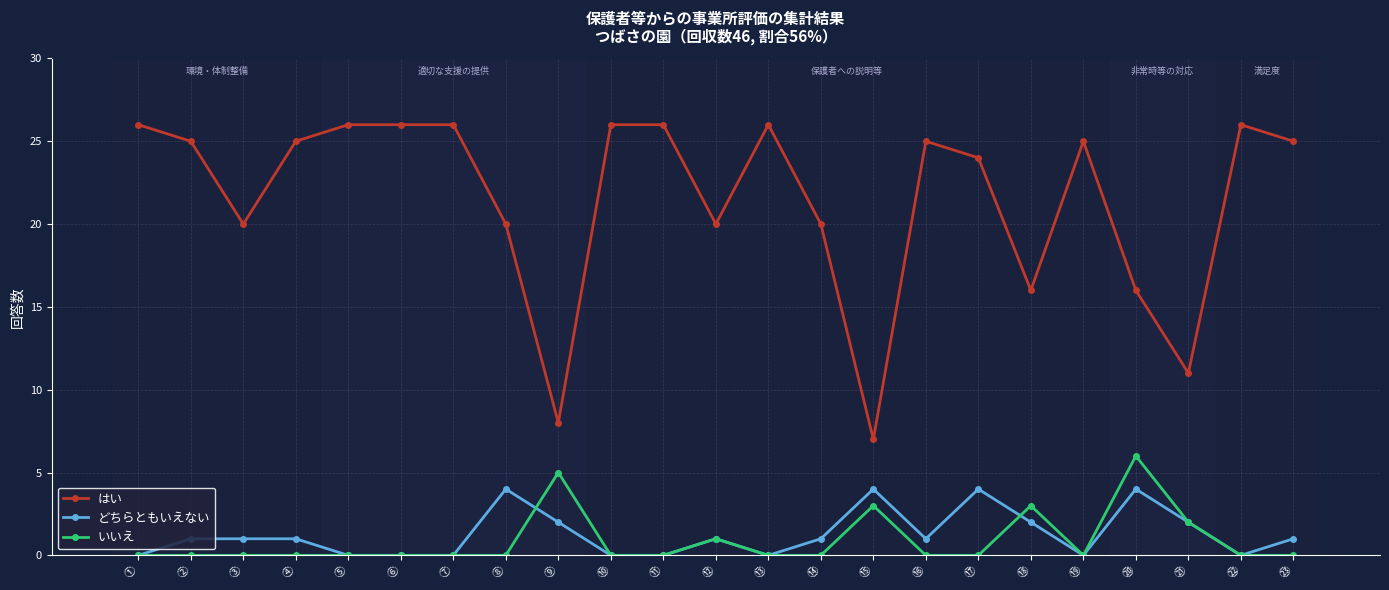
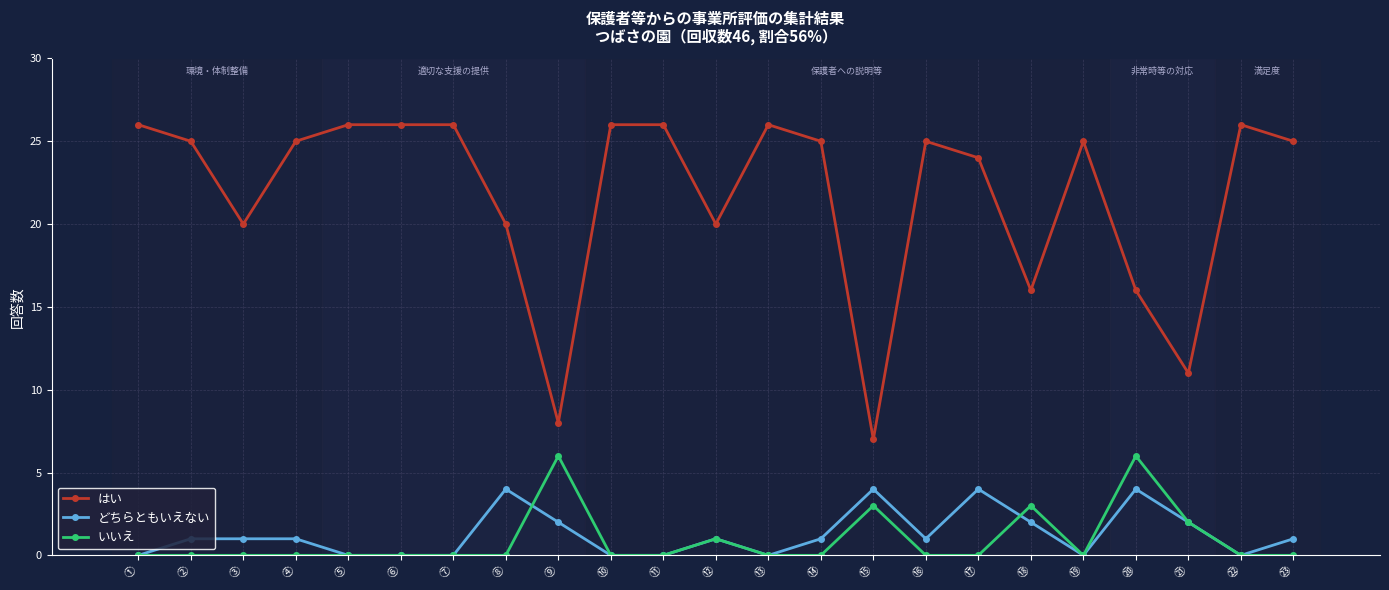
いいえ, ⑨: 5 -> 6
はい, ⑭: 20 -> 25
